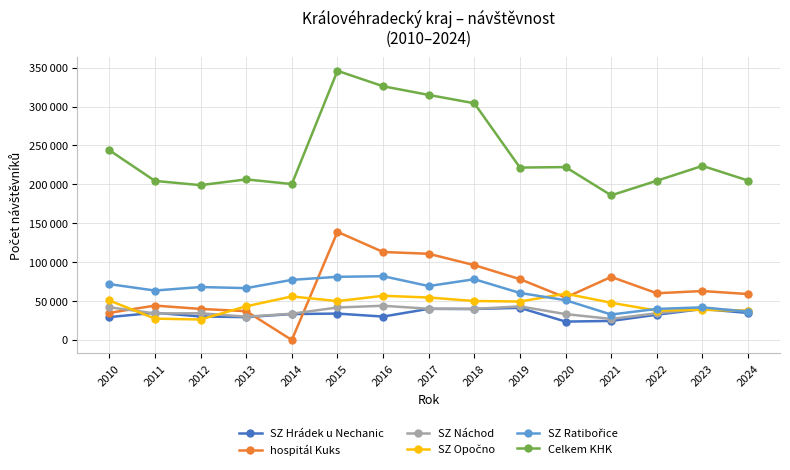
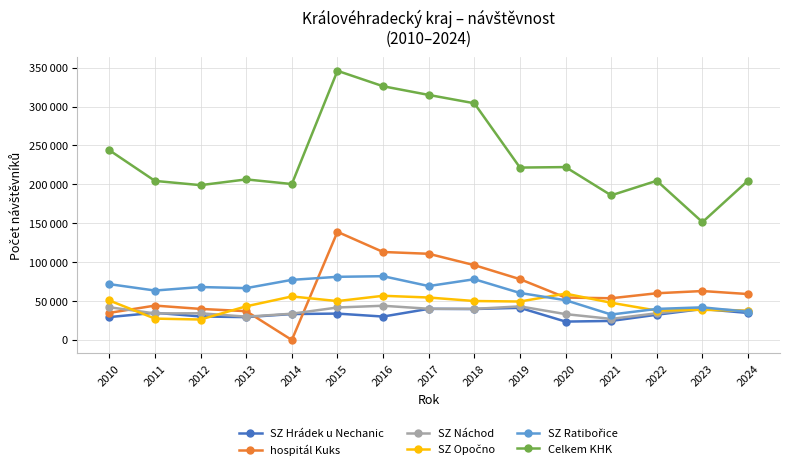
hospitál Kuks, 2021: 80000 -> 50000
Celkem KHK, 2023: 220000 -> 150000
